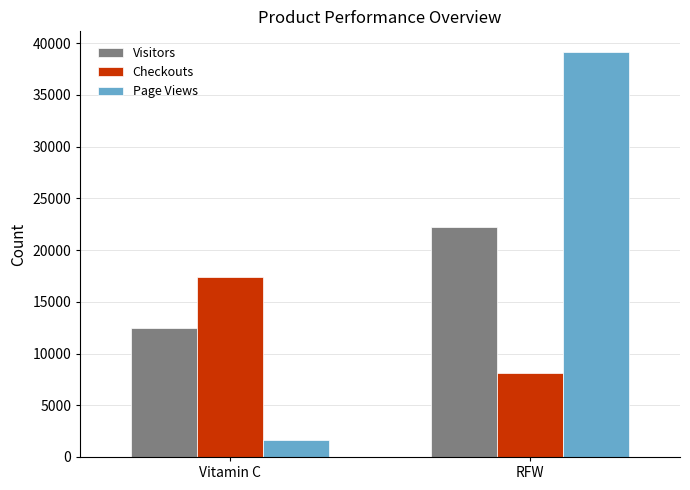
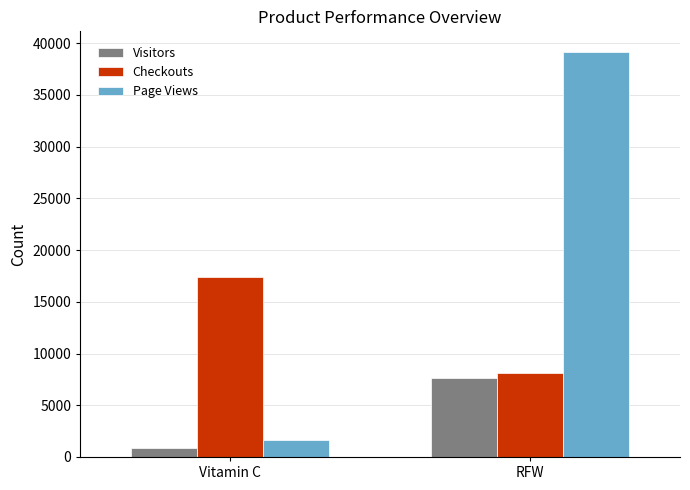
Visitors, Vitamin C: 12500 -> 900
Visitors, RFW: 22300 -> 7700
